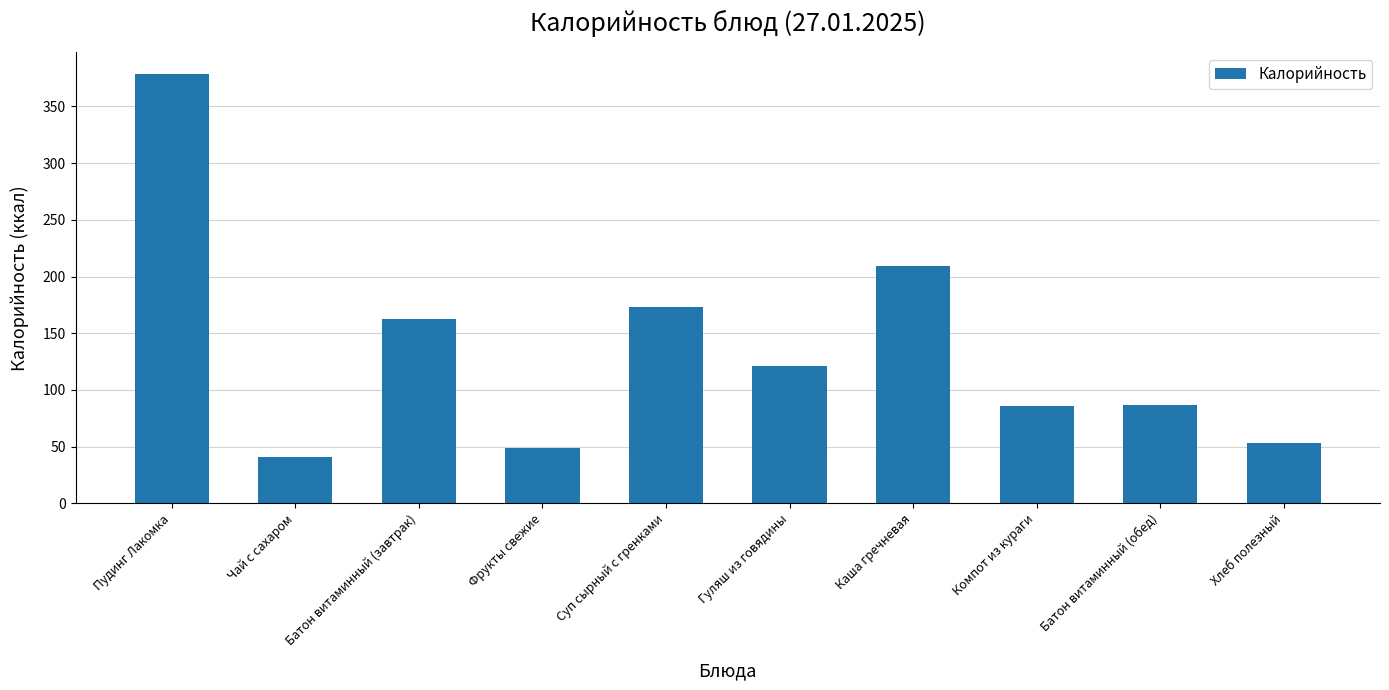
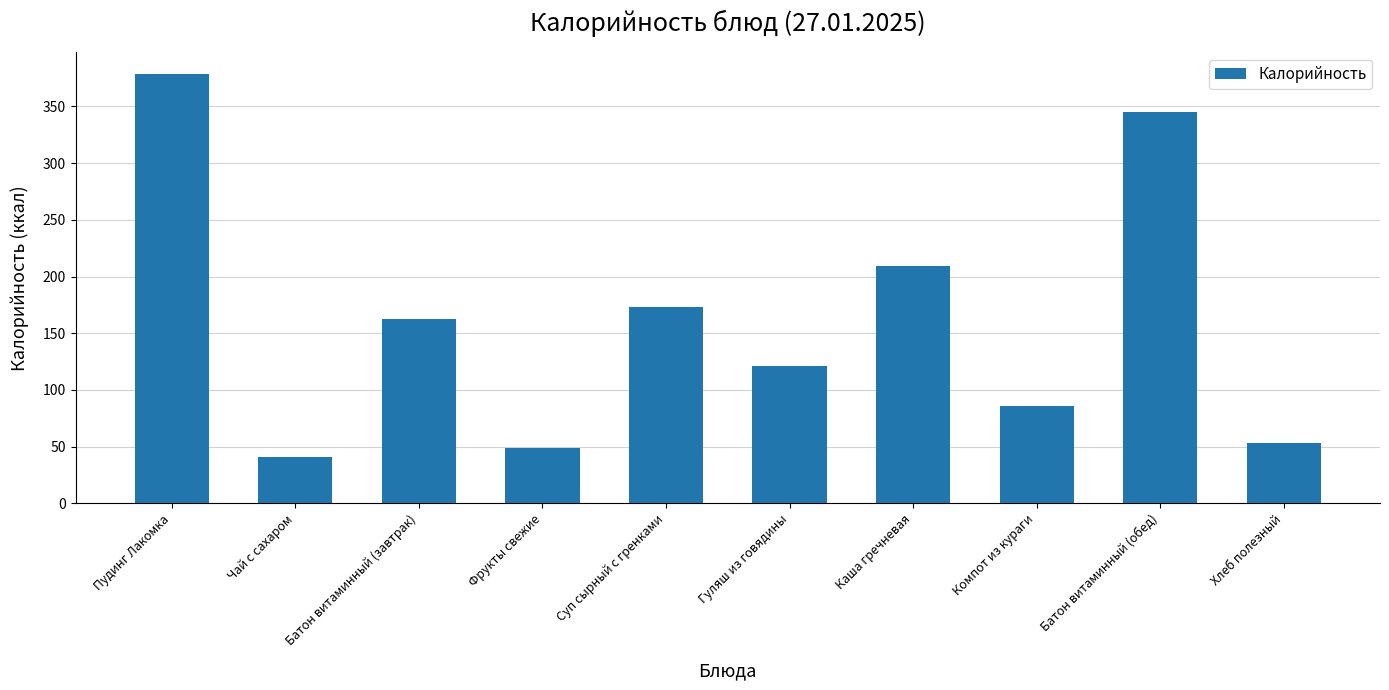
Батон витаминный (обед): 87 -> 345
